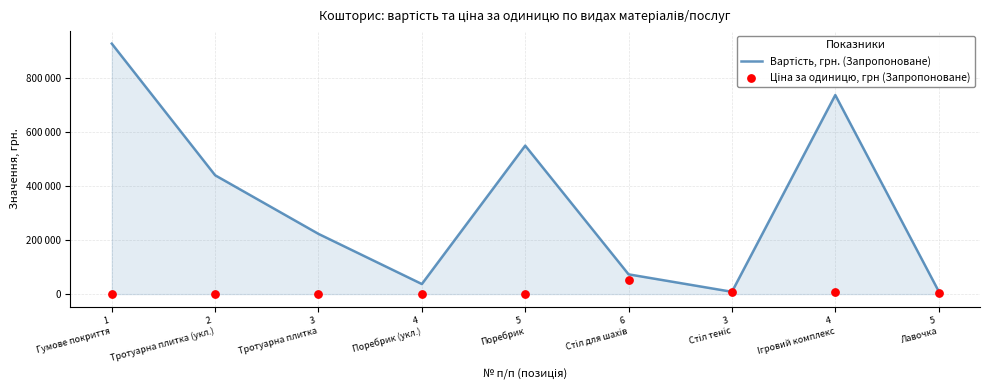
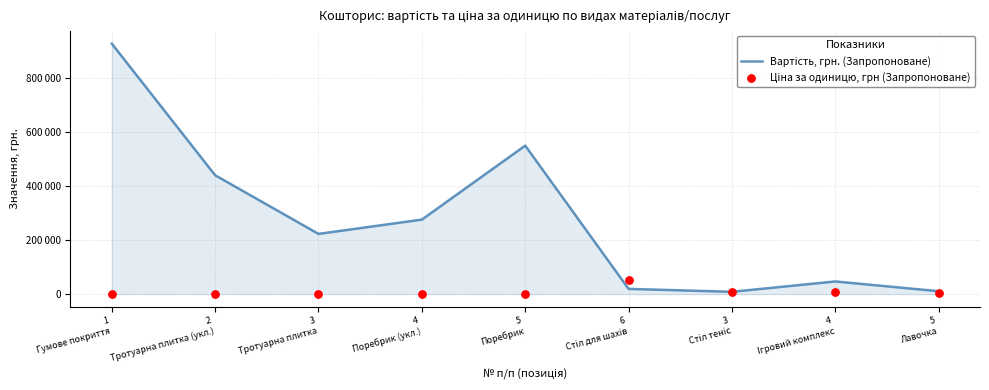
Вартість, грн. (Запропоноване), 4 Поребрик (укл.): 40000 -> 280000
Вартість, грн. (Запропоноване), 6 Стіл для шахів: 70000 -> 20000
Вартість, грн. (Запропоноване), 4 Ігровий комплекс: 740000 -> 50000
